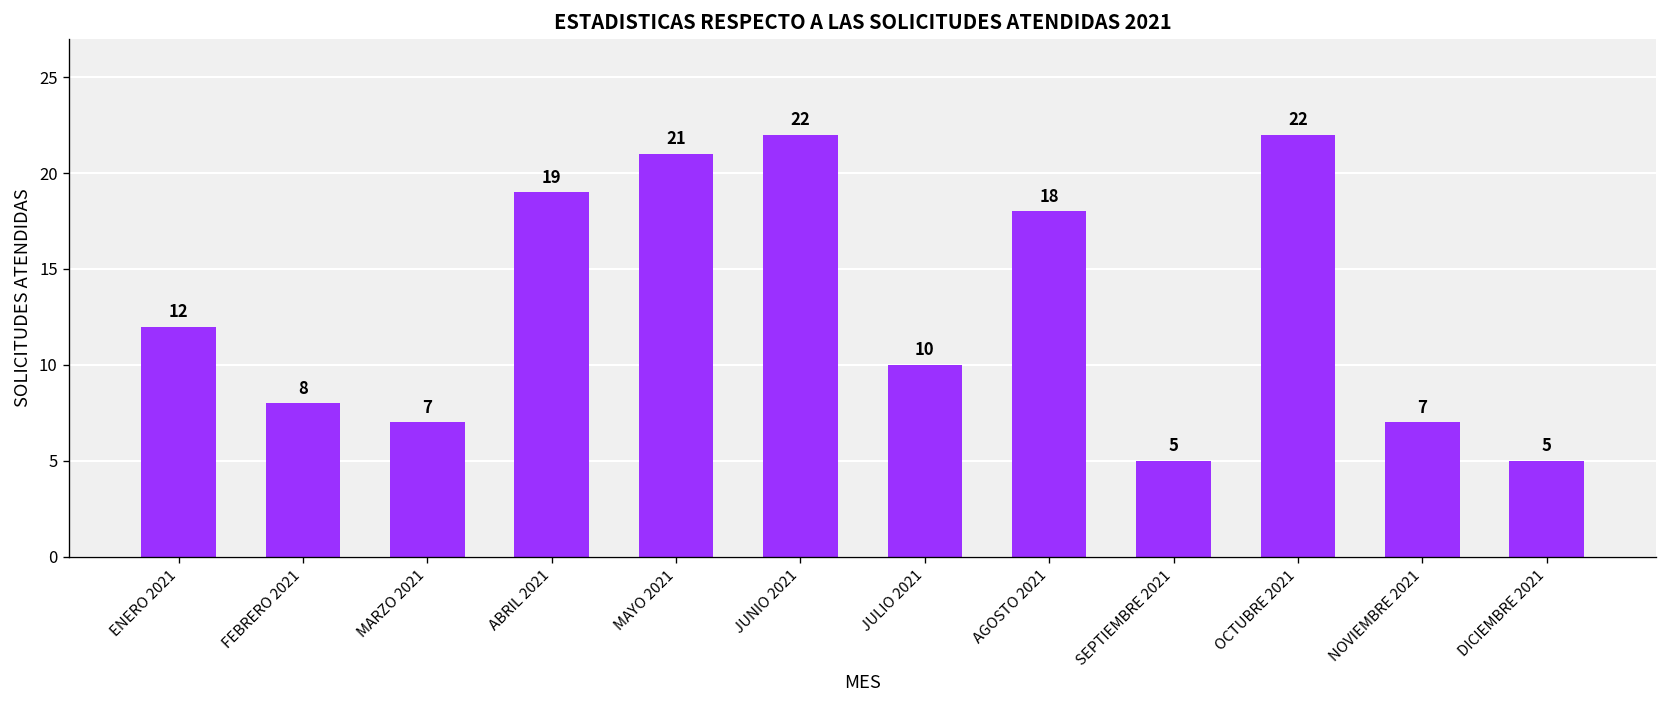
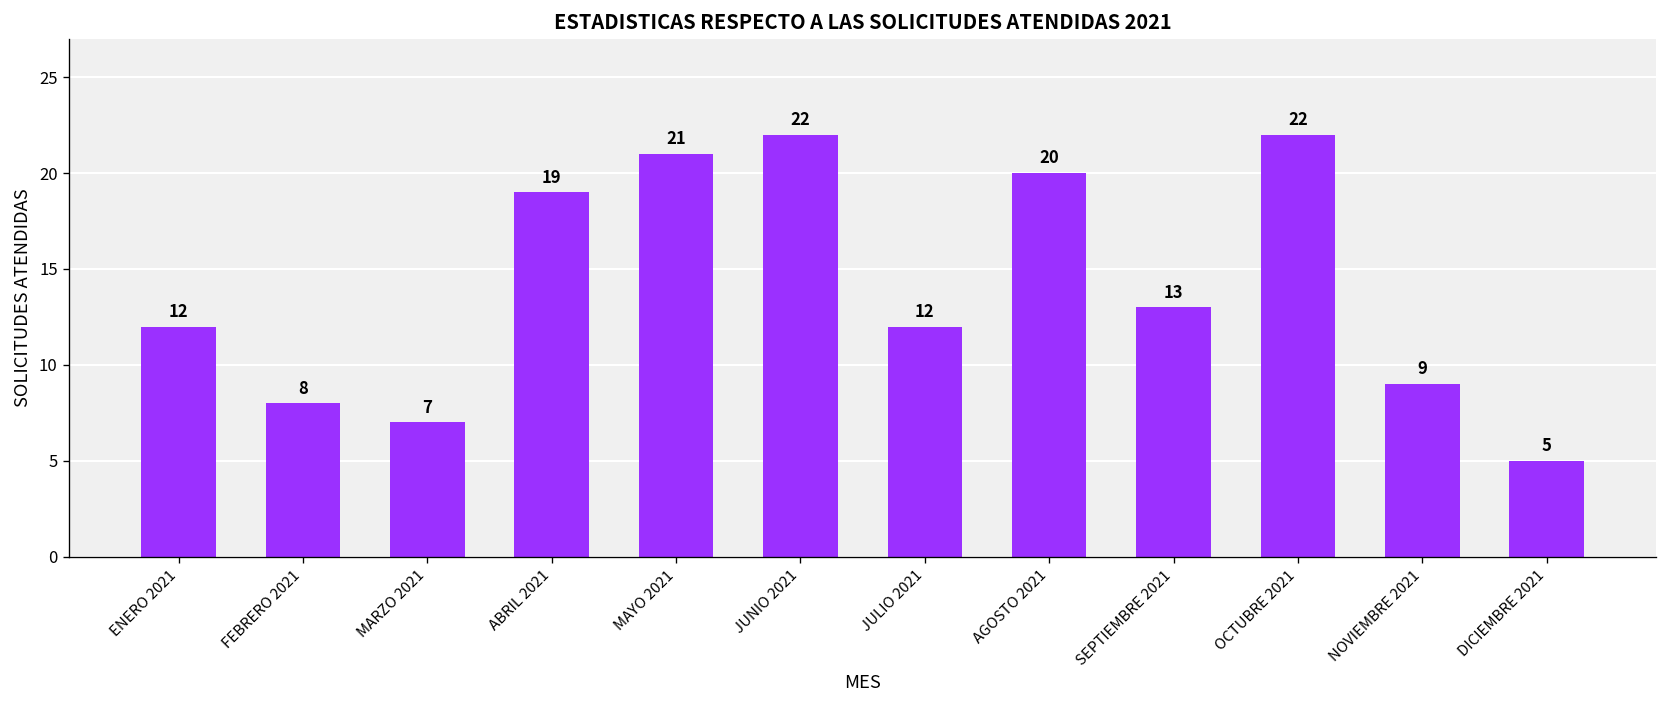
JULIO 2021: 10 -> 12
AGOSTO 2021: 18 -> 20
SEPTIEMBRE 2021: 5 -> 13
NOVIEMBRE 2021: 7 -> 9
